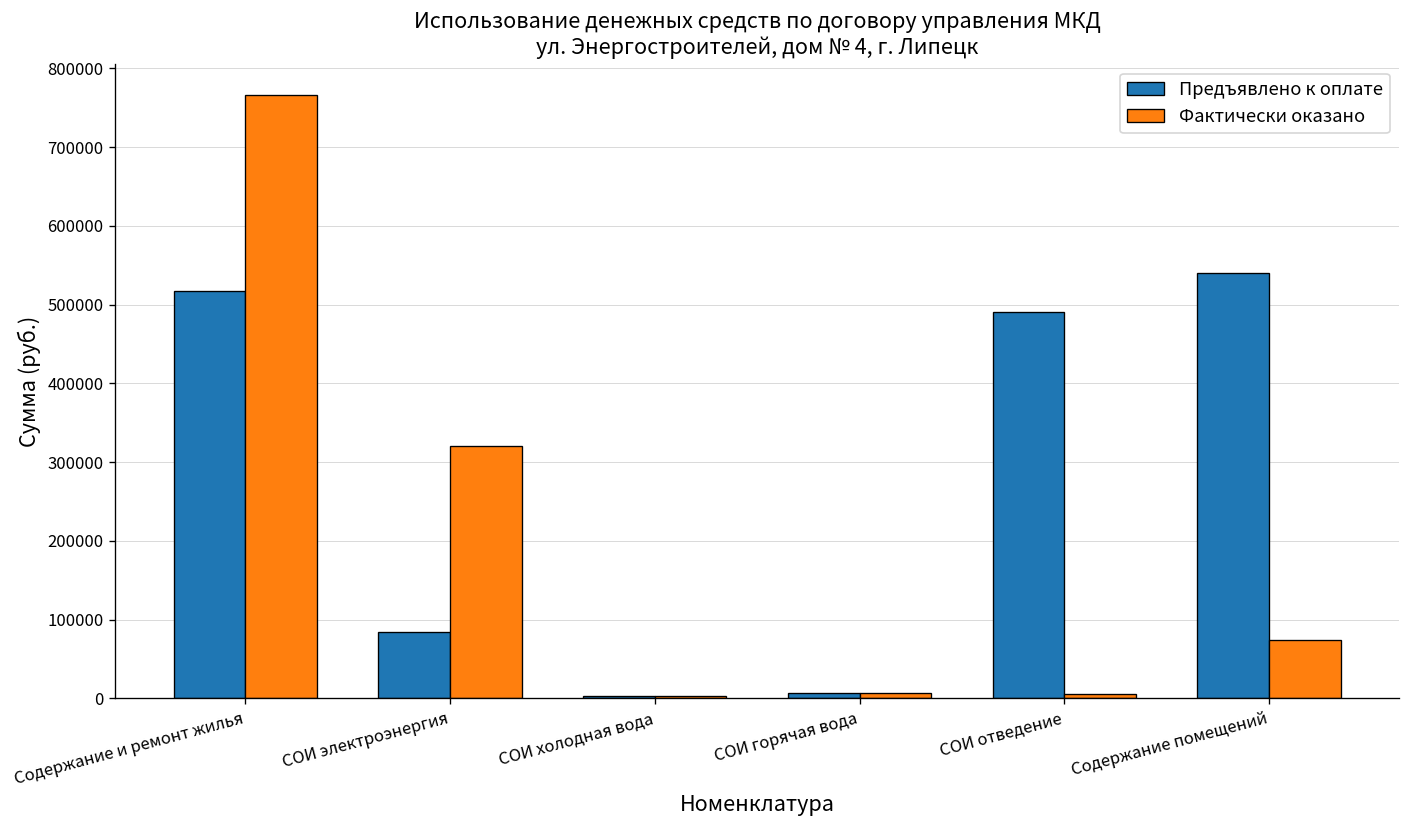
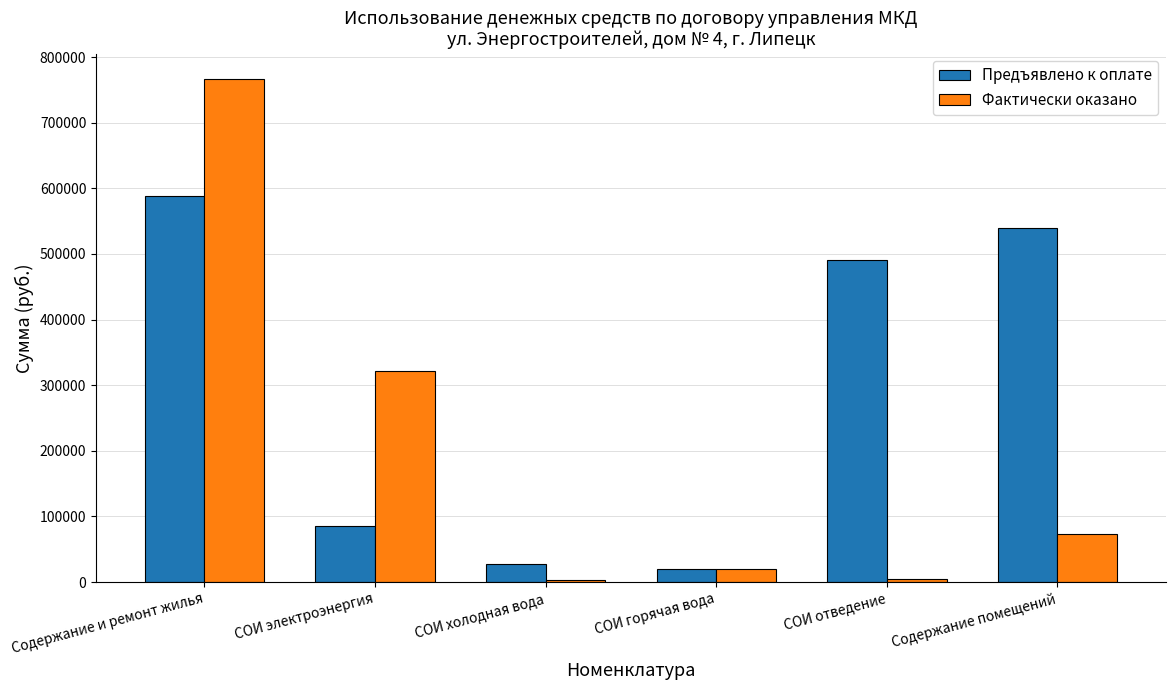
Предъявлено к оплате, Содержание и ремонт жилья: 520000 -> 590000
Предъявлено к оплате, СОИ холодная вода: 0 -> 30000
Предъявлено к оплате, СОИ горячая вода: 10000 -> 20000
Фактически оказано, СОИ горячая вода: 10000 -> 20000
